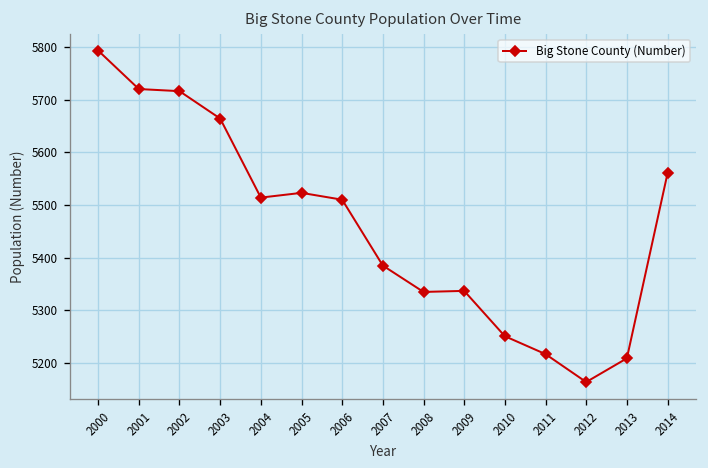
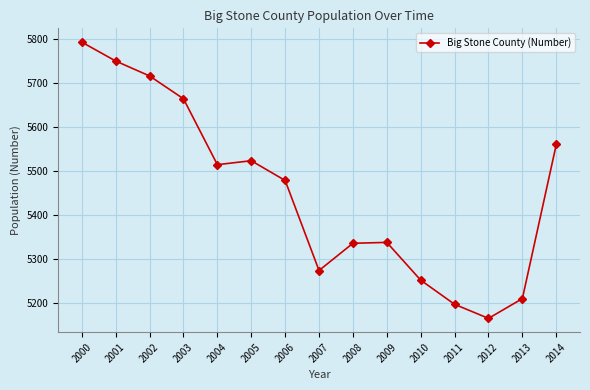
2001: 5720 -> 5750
2006: 5510 -> 5480
2007: 5390 -> 5270
2011: 5220 -> 5200
